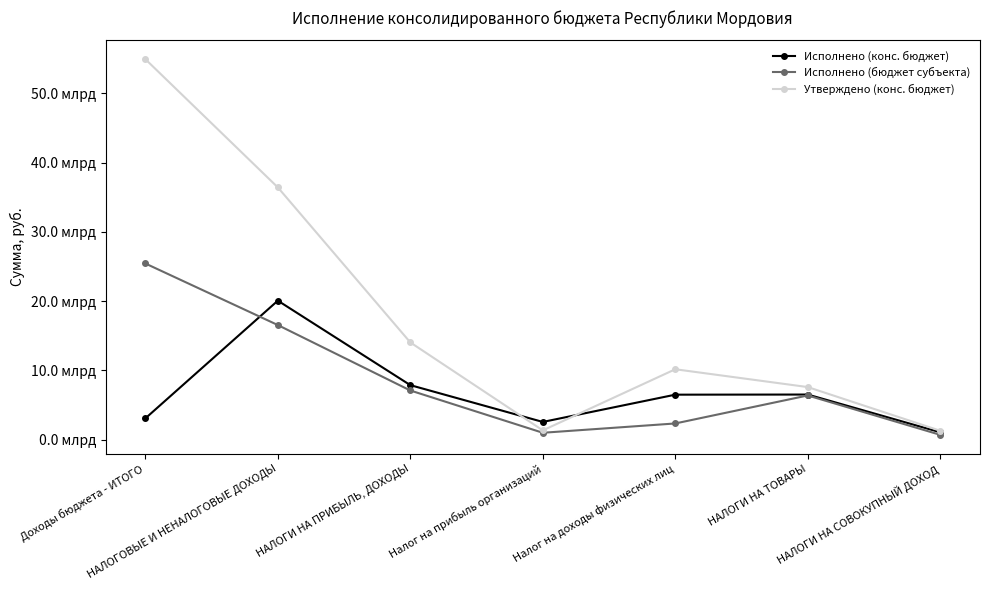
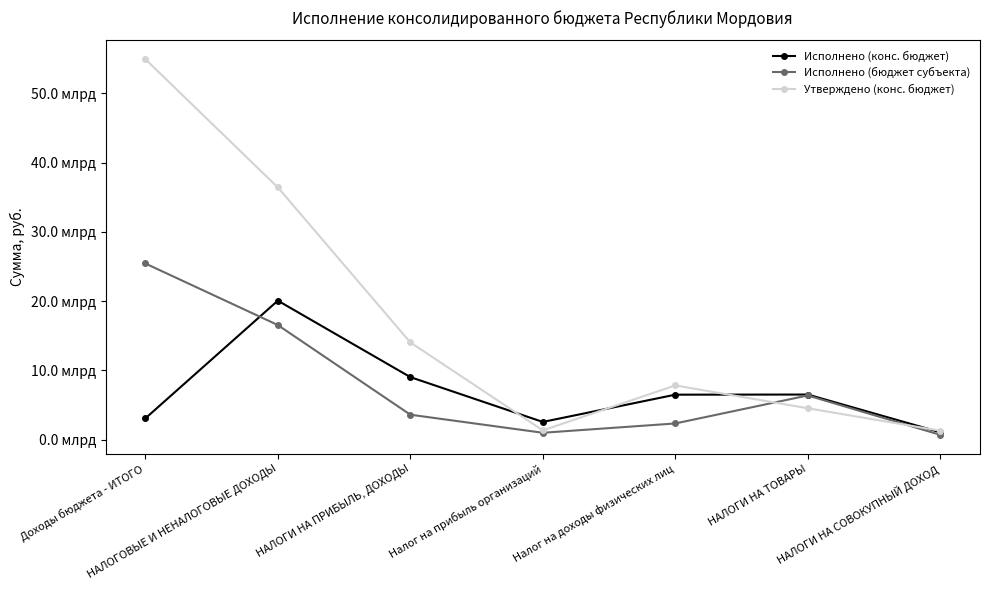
Исполнено (конс. бюджет), НАЛОГИ НА ПРИБЫЛЬ, ДОХОДЫ: 8 млрд -> 9 млрд
Исполнено (бюджет субъекта), НАЛОГИ НА ПРИБЫЛЬ, ДОХОДЫ: 7 млрд -> 4 млрд
Утверждено (конс. бюджет), Налог на доходы физических лиц: 10 млрд -> 8 млрд
Утверждено (конс. бюджет), НАЛОГИ НА ТОВАРЫ: 8 млрд -> 5 млрд
